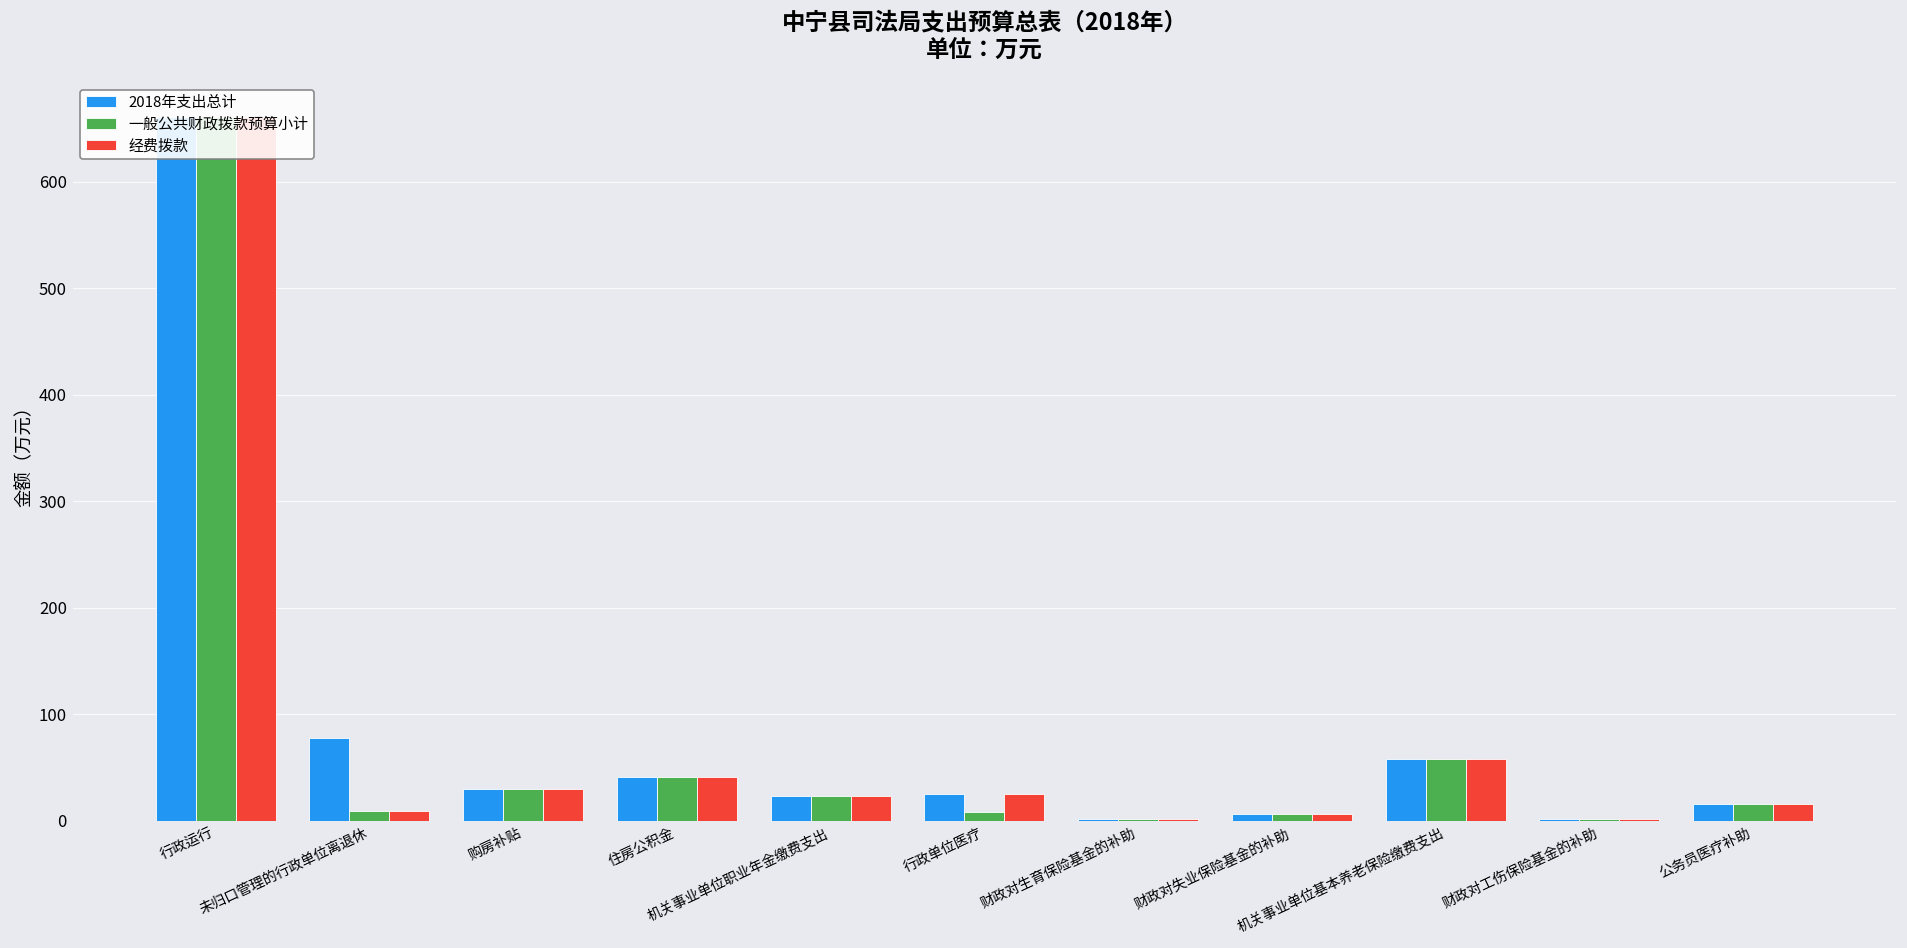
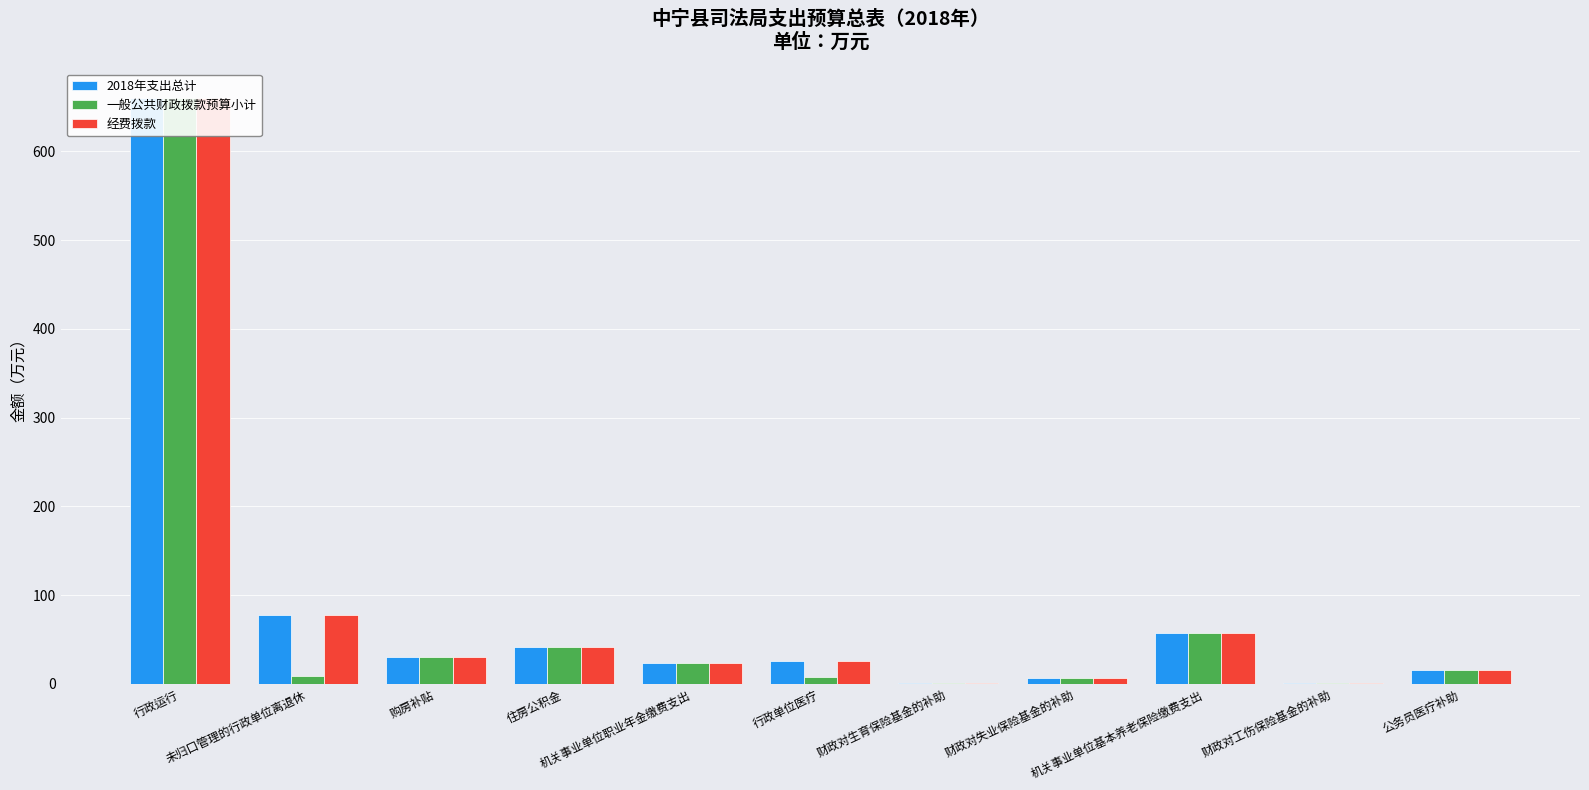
经费拨款, 未归口管理的行政单位离退休: 10 -> 80
